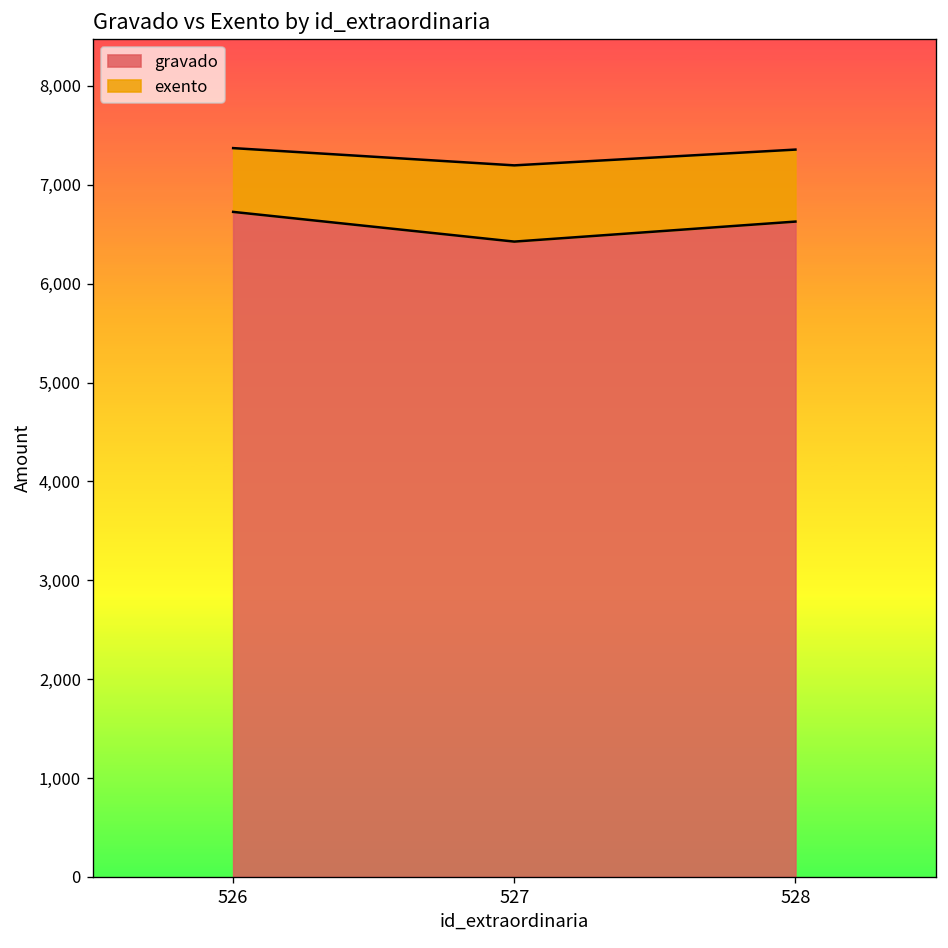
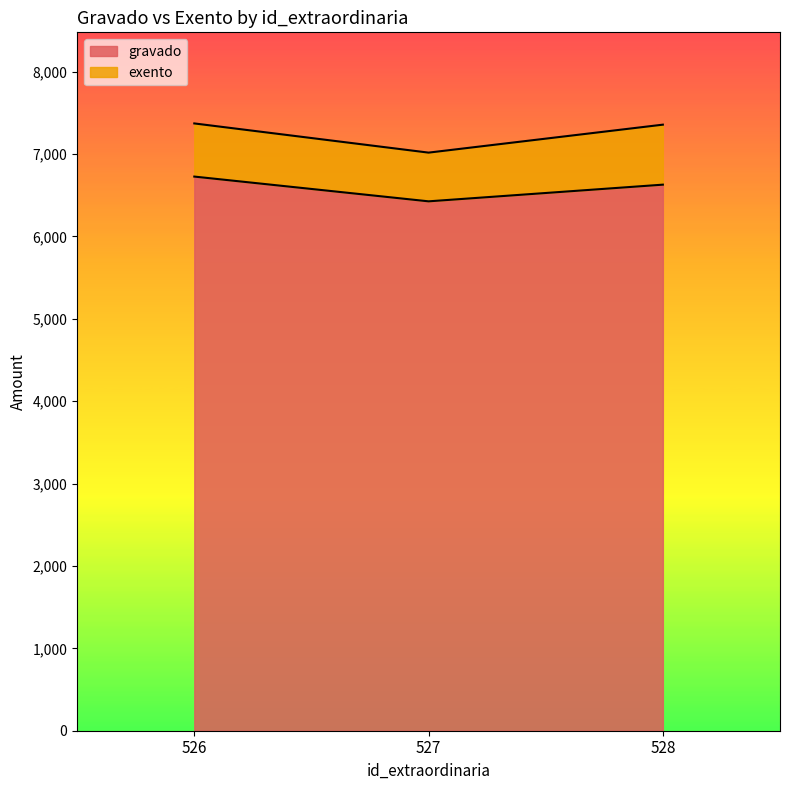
exento, 527: 800 -> 600
